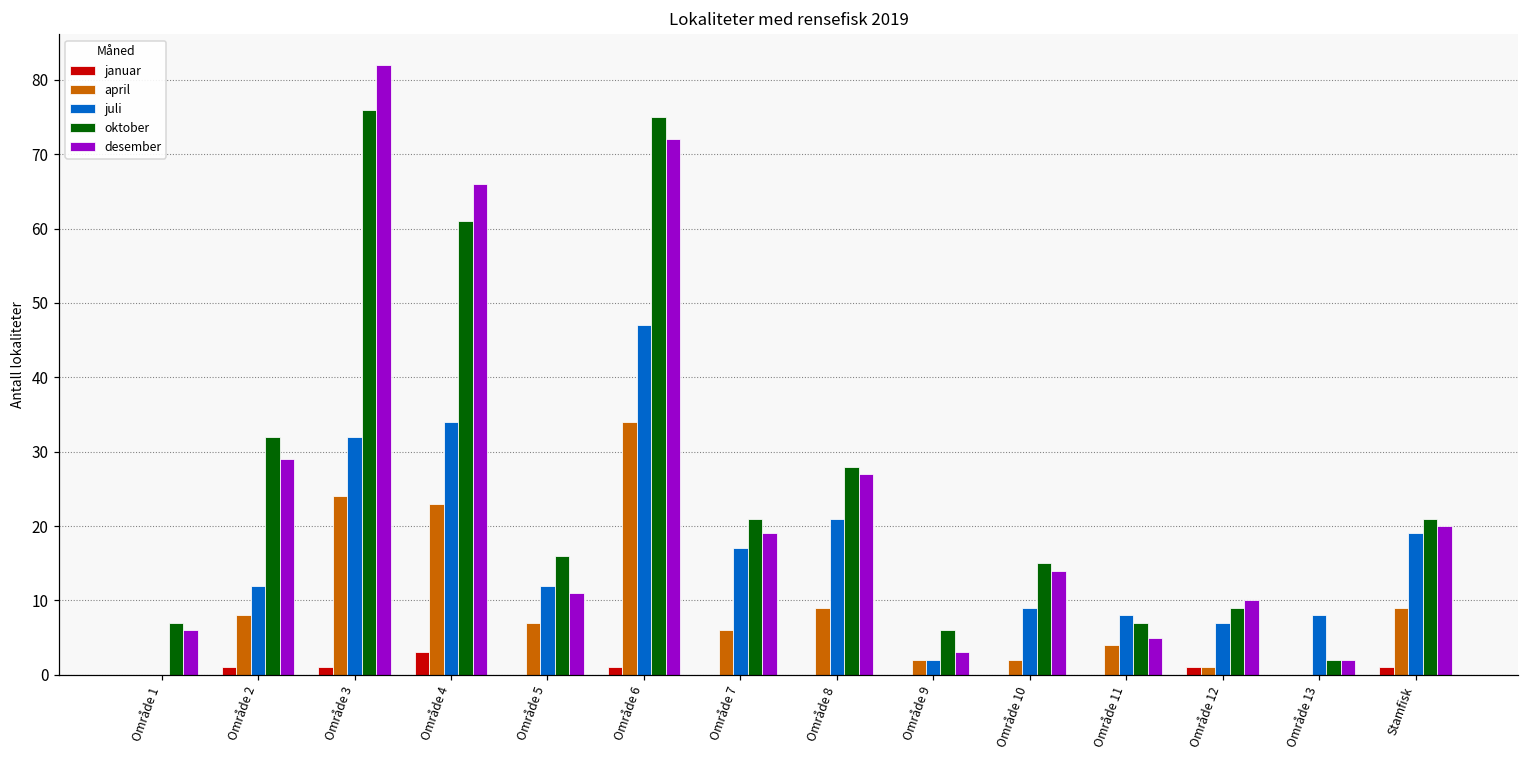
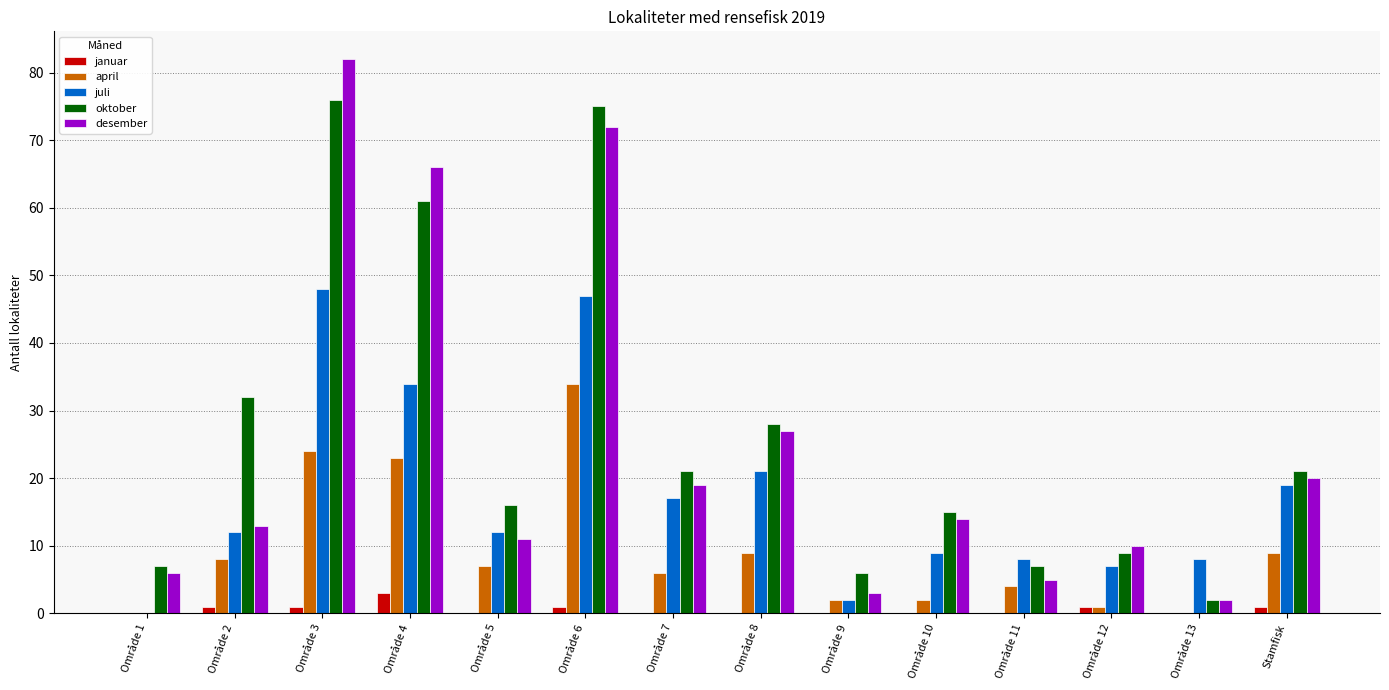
desember, Område 2: 29 -> 13
juli, Område 3: 32 -> 48
